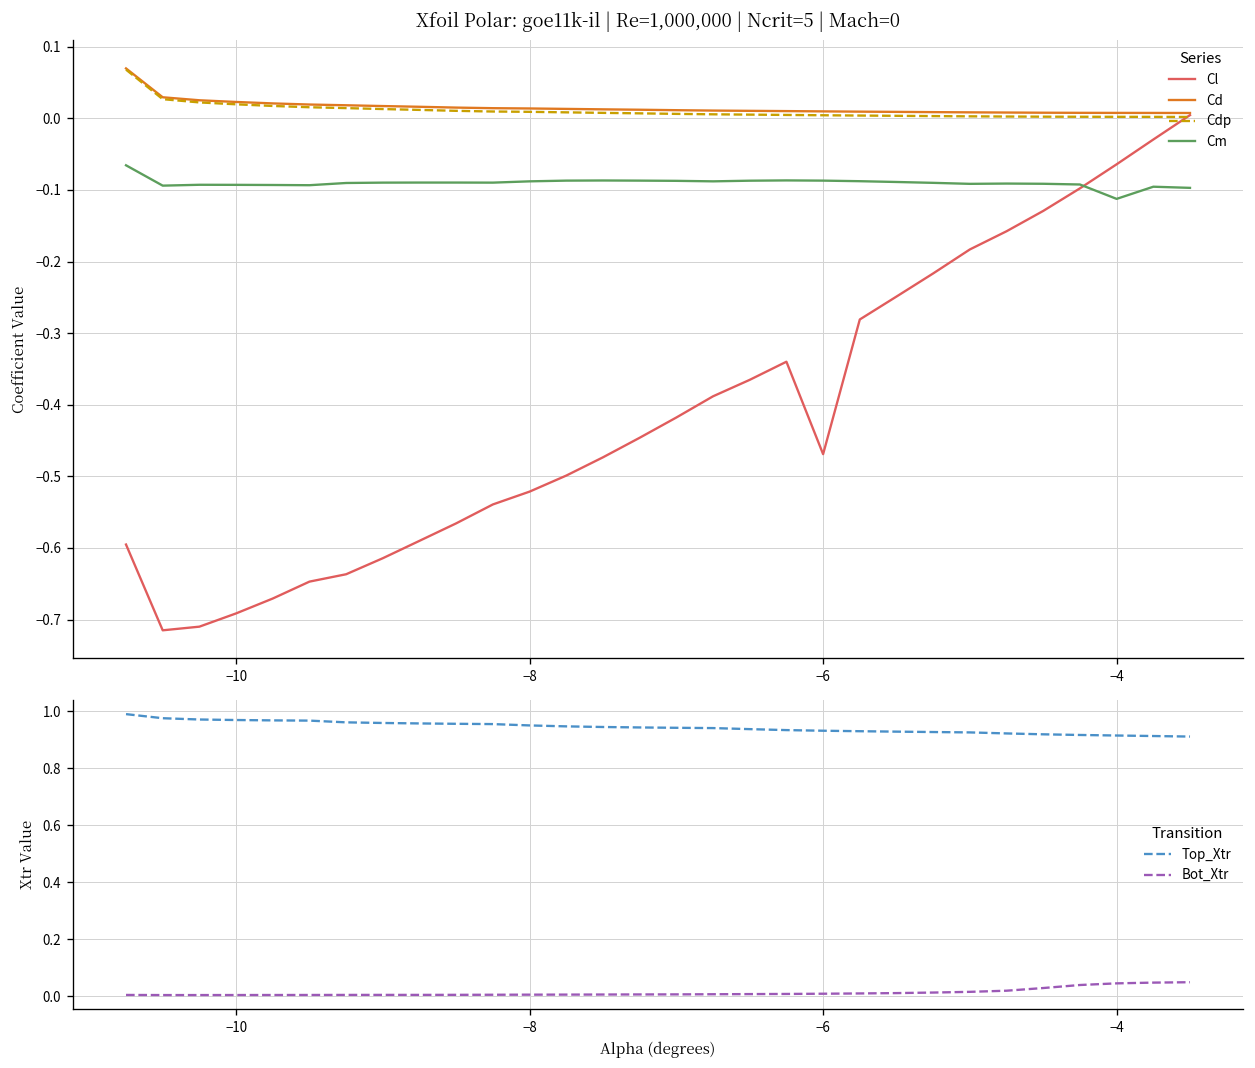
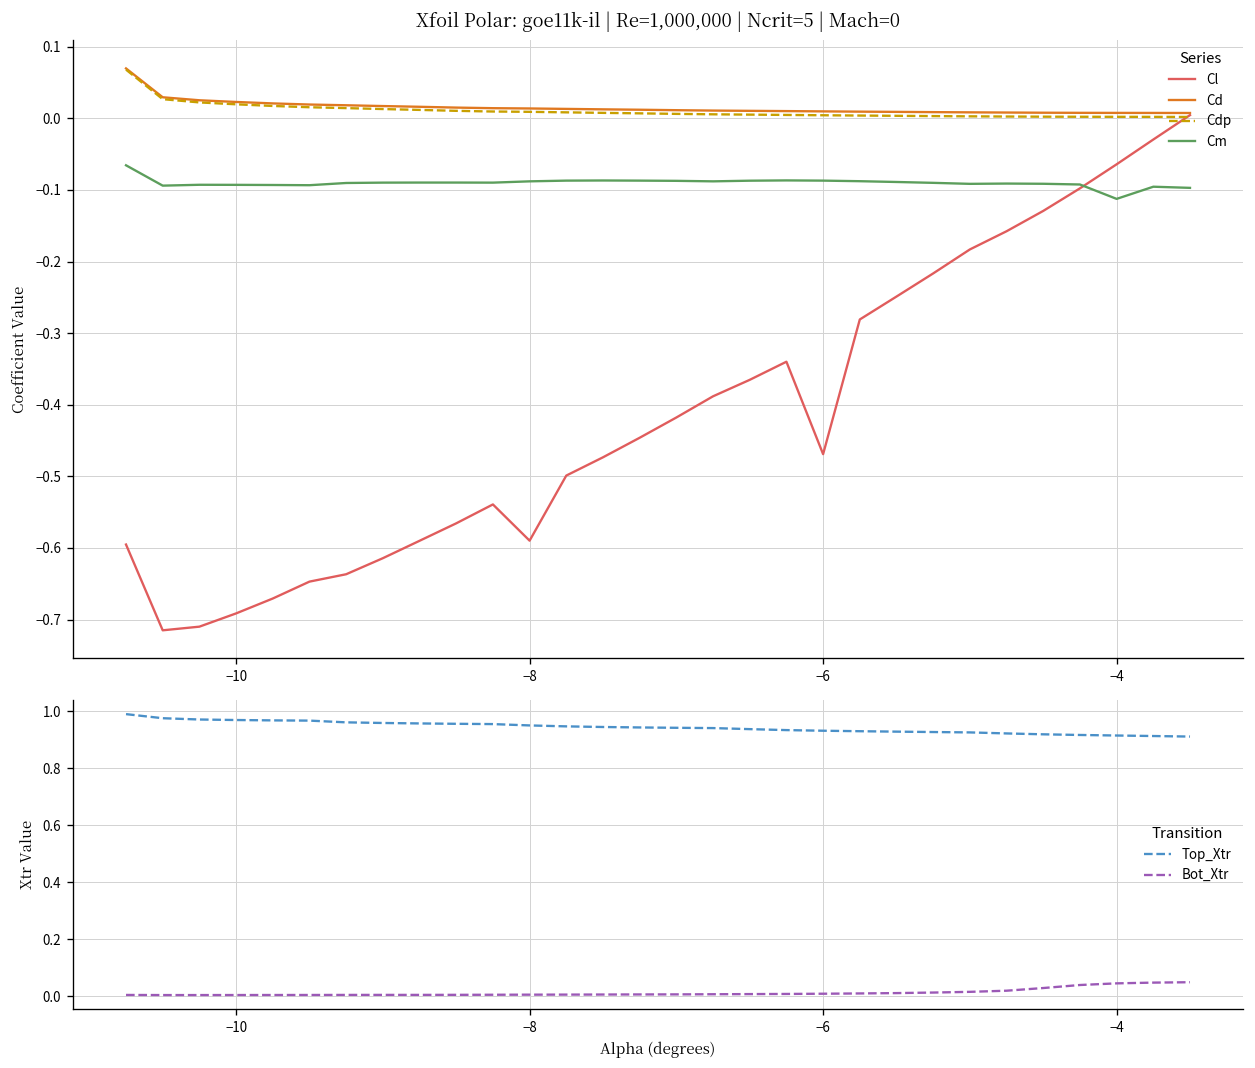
Xfoil Polar: goe11k-il | Re=1,000,000 | Ncrit=5 | Mach=0, Cl, −8: -0.52 -> -0.59
